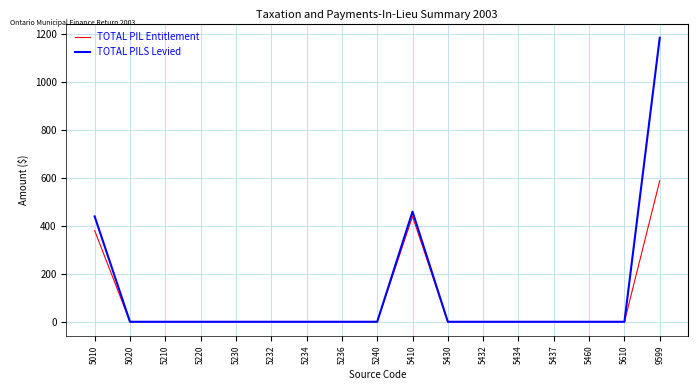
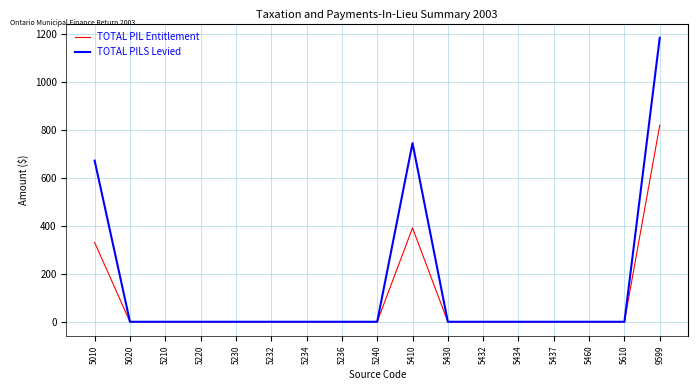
TOTAL PIL Entitlement, 5010: 380 -> 330
TOTAL PILS Levied, 5010: 440 -> 670
TOTAL PIL Entitlement, 5410: 440 -> 390
TOTAL PILS Levied, 5410: 460 -> 750
TOTAL PIL Entitlement, 9599: 590 -> 820
